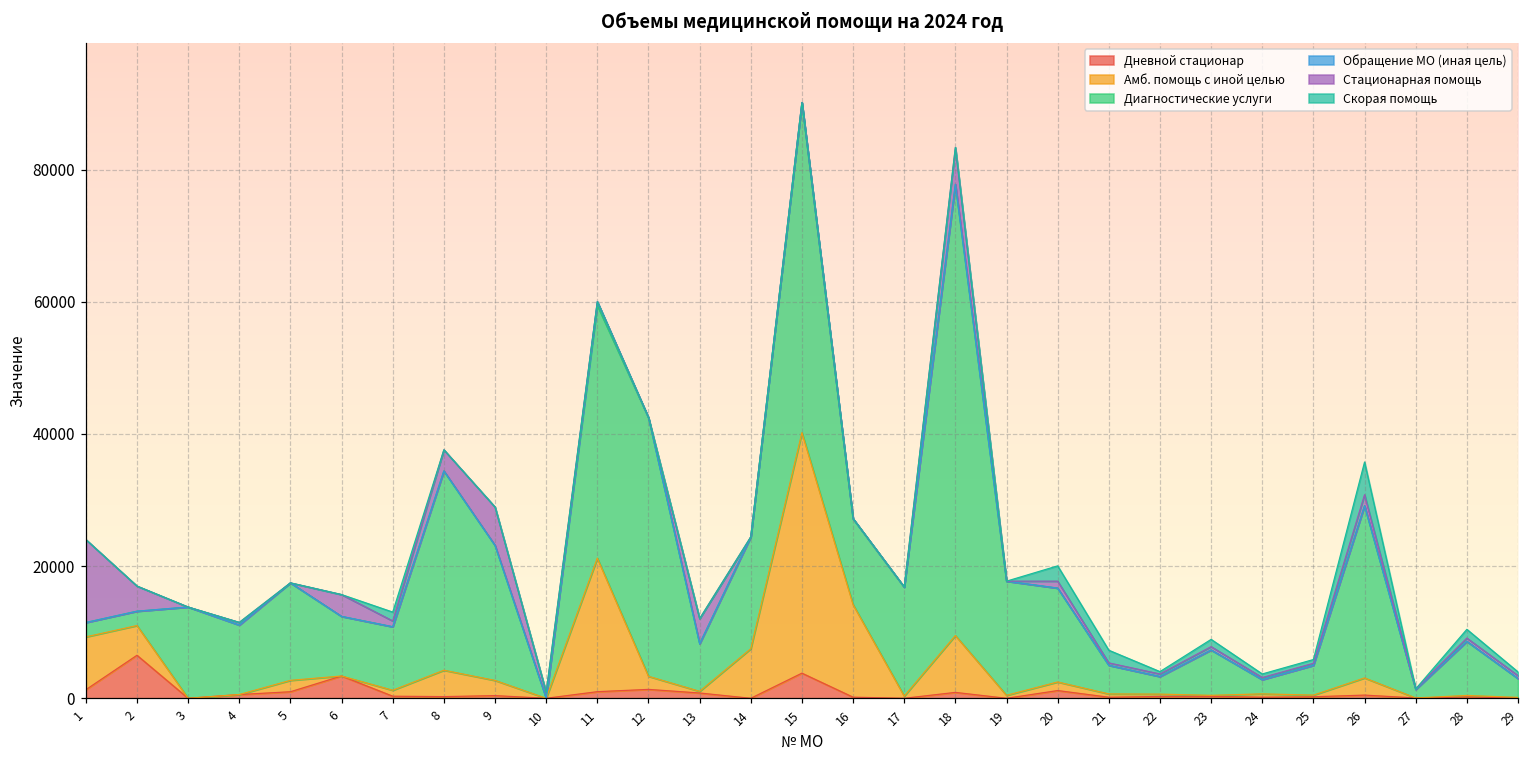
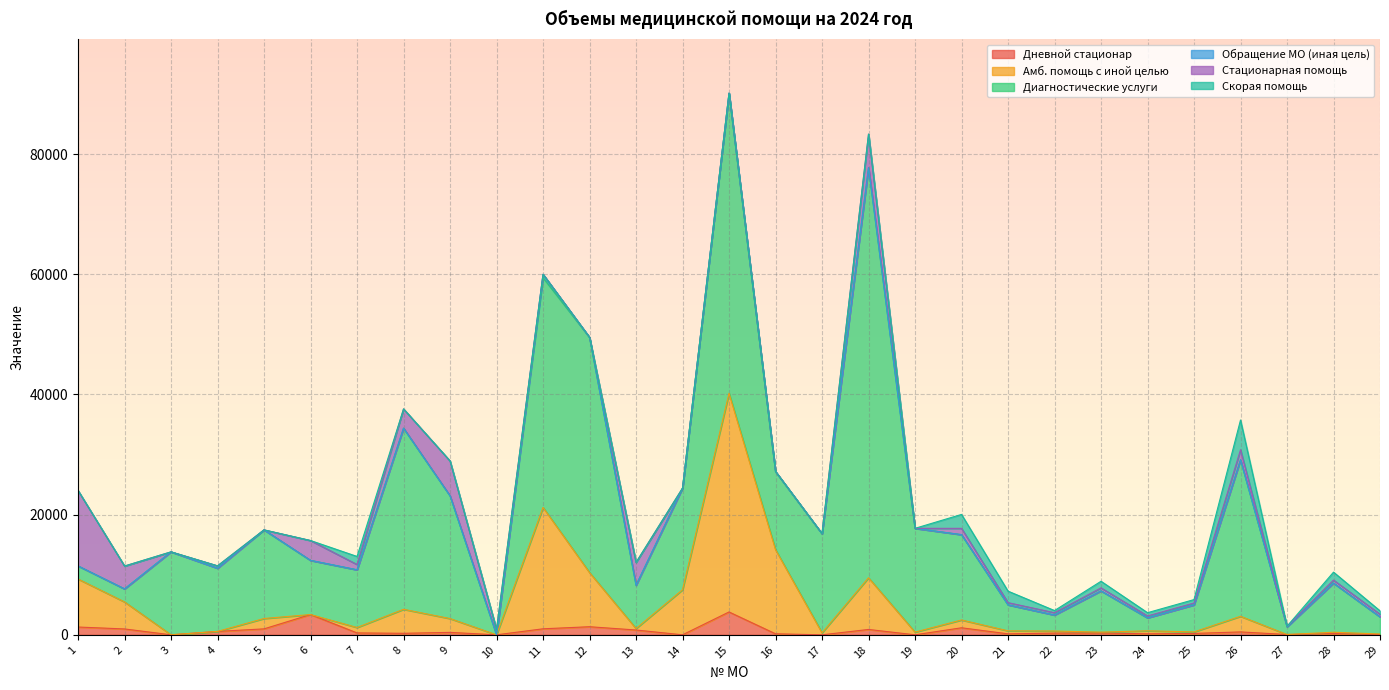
Дневной стационар, 2: 7000 -> 1000
Амб. помощь с иной целью, 12: 2000 -> 9000
